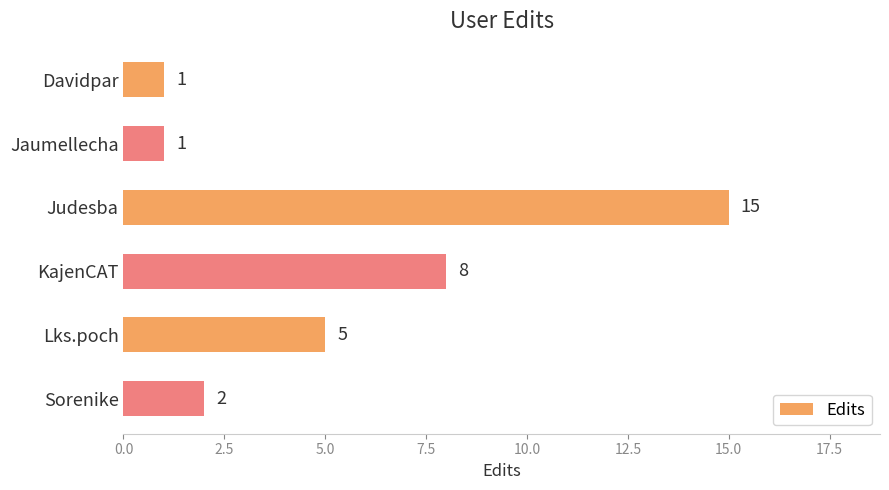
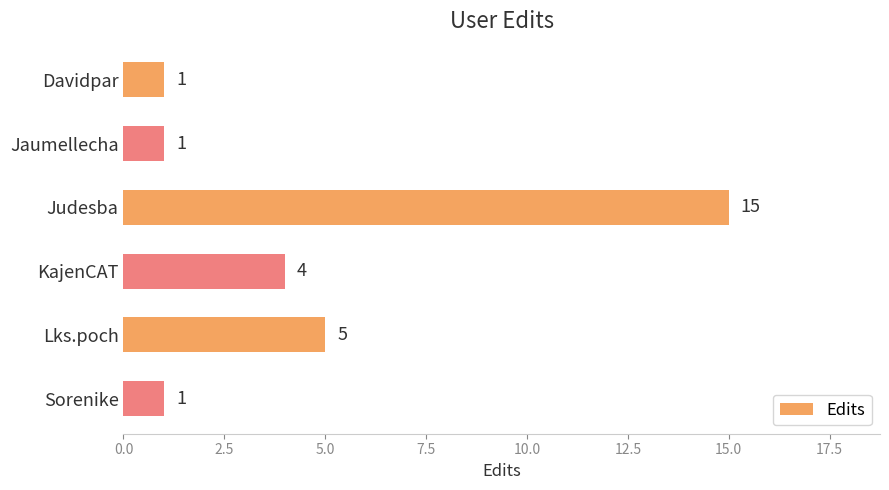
KajenCAT: 8 -> 4
Sorenike: 2 -> 1
